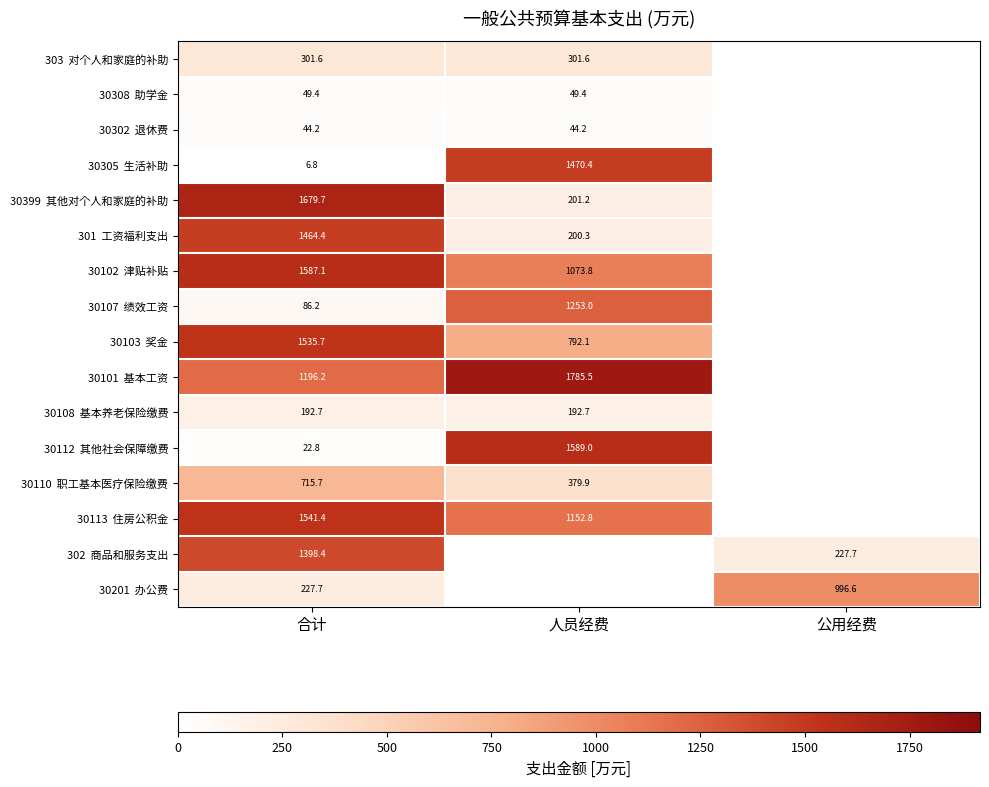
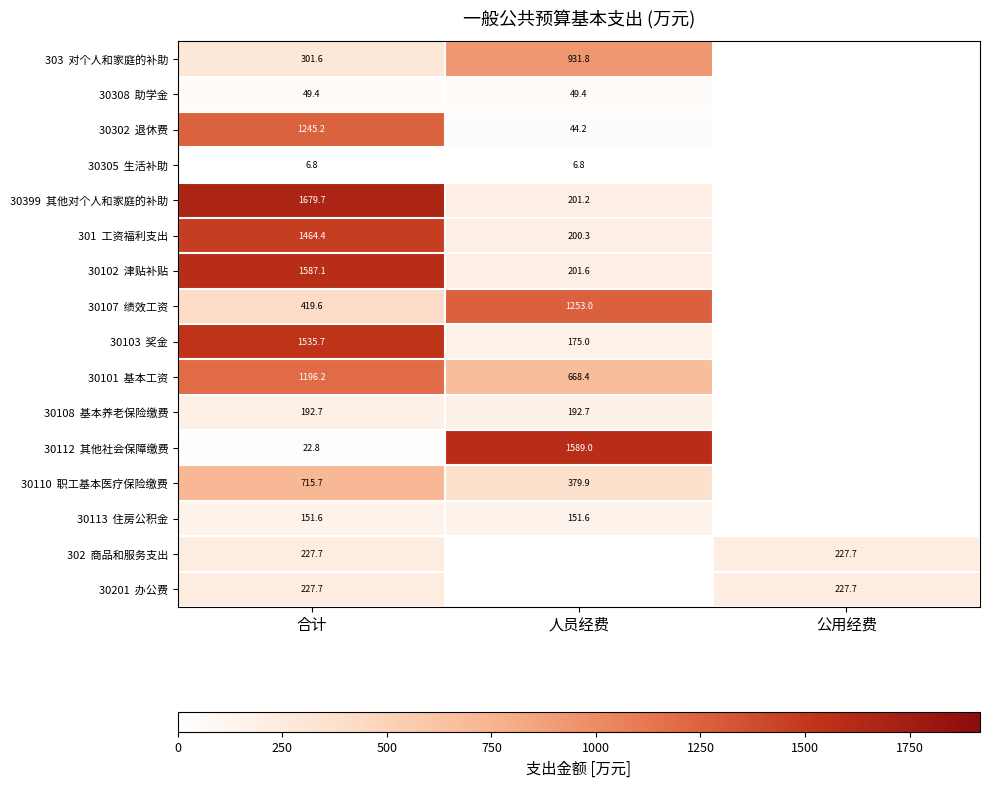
303 对个人和家庭的补助, 人员经费: 301.6 -> 931.8
30302 退休费, 合计: 44.2 -> 1245.2
30305 生活补助, 人员经费: 1470.4 -> 6.8
30102 津贴补贴, 人员经费: 1073.8 -> 201.6
30107 绩效工资, 合计: 86.2 -> 419.6
30103 奖金, 人员经费: 792.1 -> 175.0
30101 基本工资, 人员经费: 1785.5 -> 668.4
30113 住房公积金, 合计: 1541.4 -> 151.6
30113 住房公积金, 人员经费: 1152.8 -> 151.6
302 商品和服务支出, 合计: 1398.4 -> 227.7
30201 办公费, 公用经费: 996.6 -> 227.7
